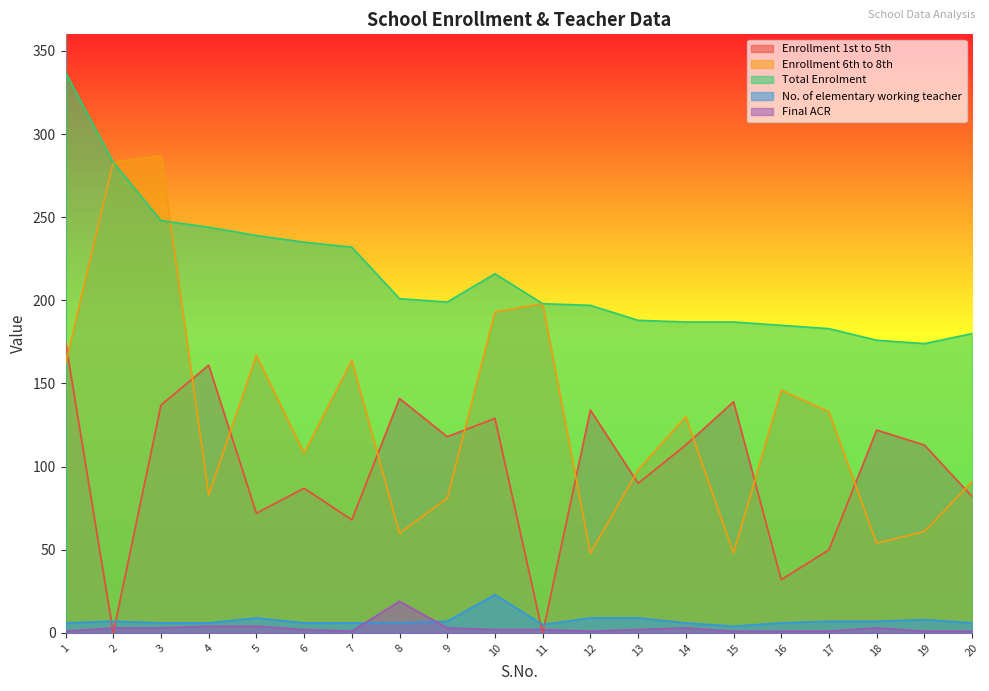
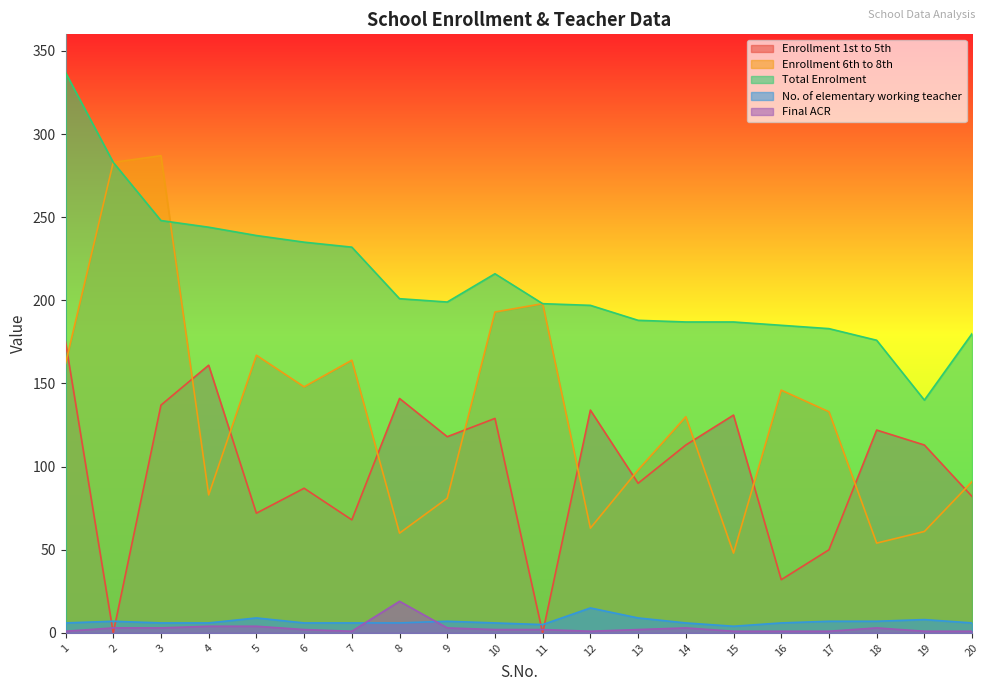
Enrollment 6th to 8th, 6: 108 -> 148
No. of elementary working teacher, 10: 23 -> 6
Enrollment 6th to 8th, 12: 48 -> 63
No. of elementary working teacher, 12: 9 -> 15
Enrollment 1st to 5th, 15: 139 -> 131
Total Enrolment, 19: 174 -> 140
